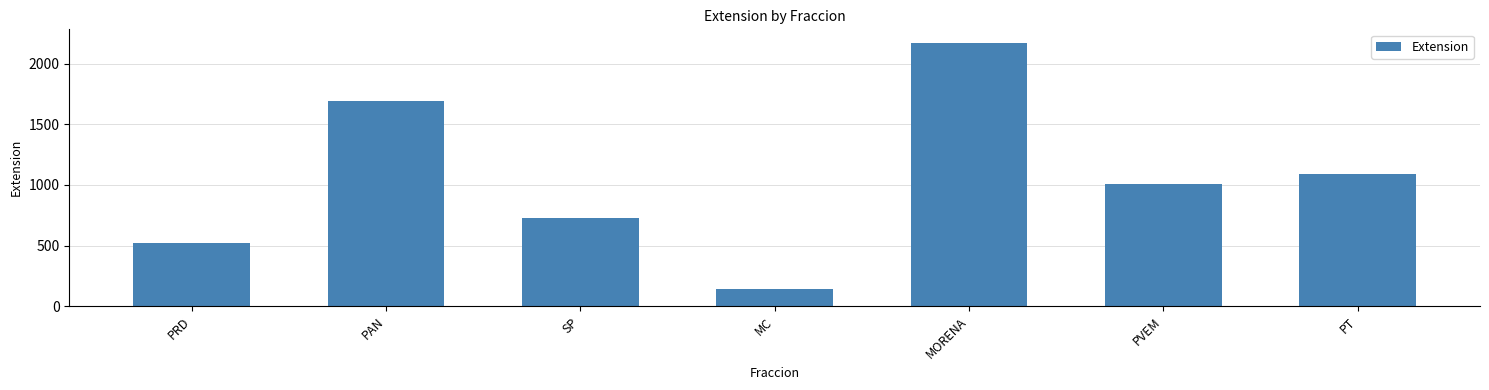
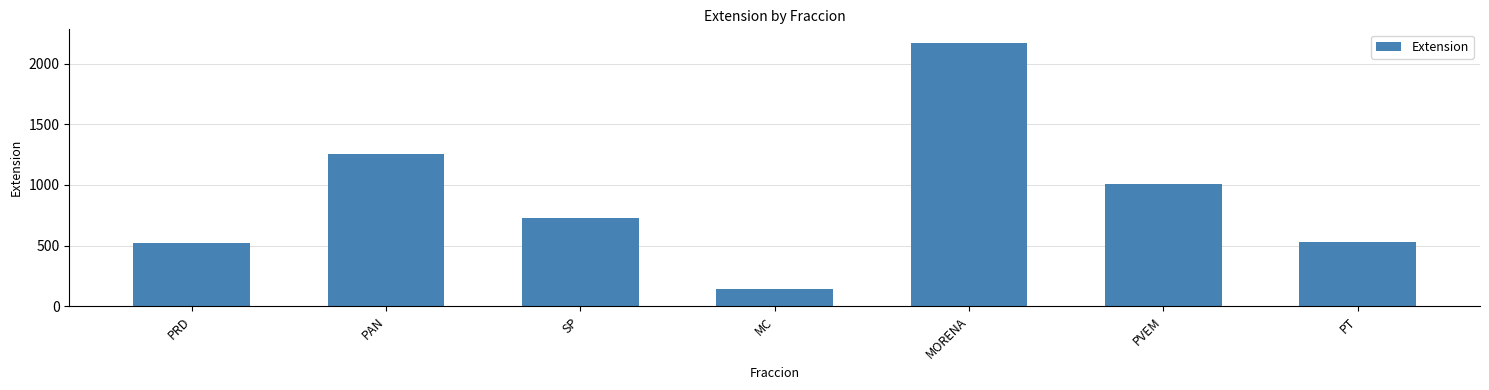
PAN: 1690 -> 1260
PT: 1090 -> 530
